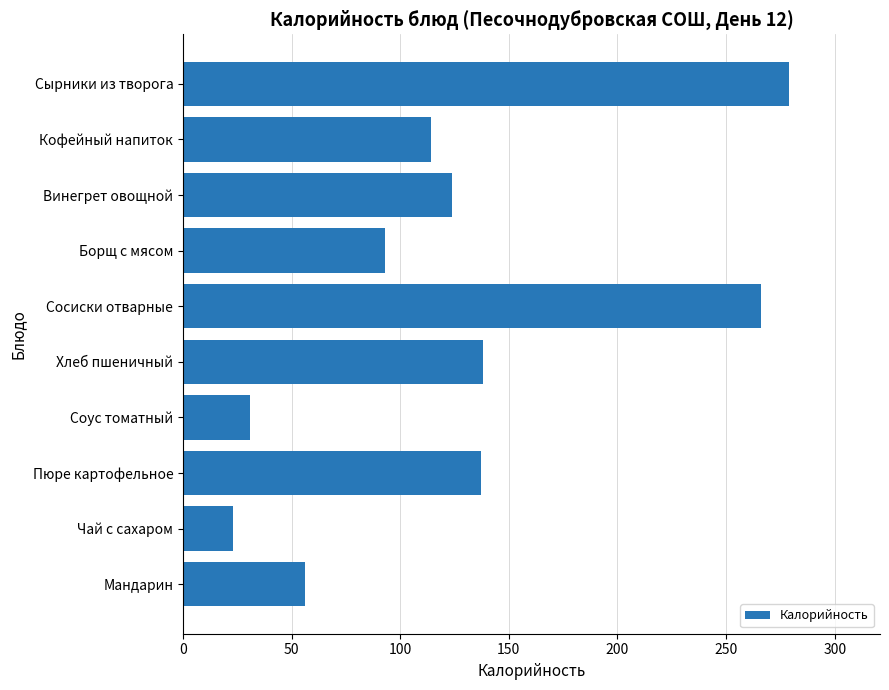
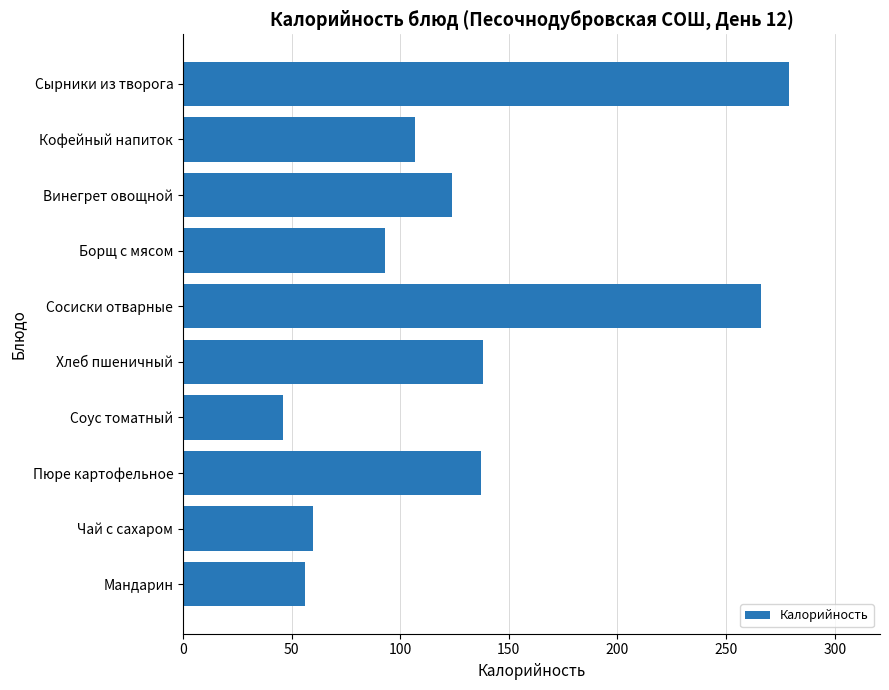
Кофейный напиток: 114 -> 107
Соус томатный: 31 -> 46
Чай с сахаром: 23 -> 60
